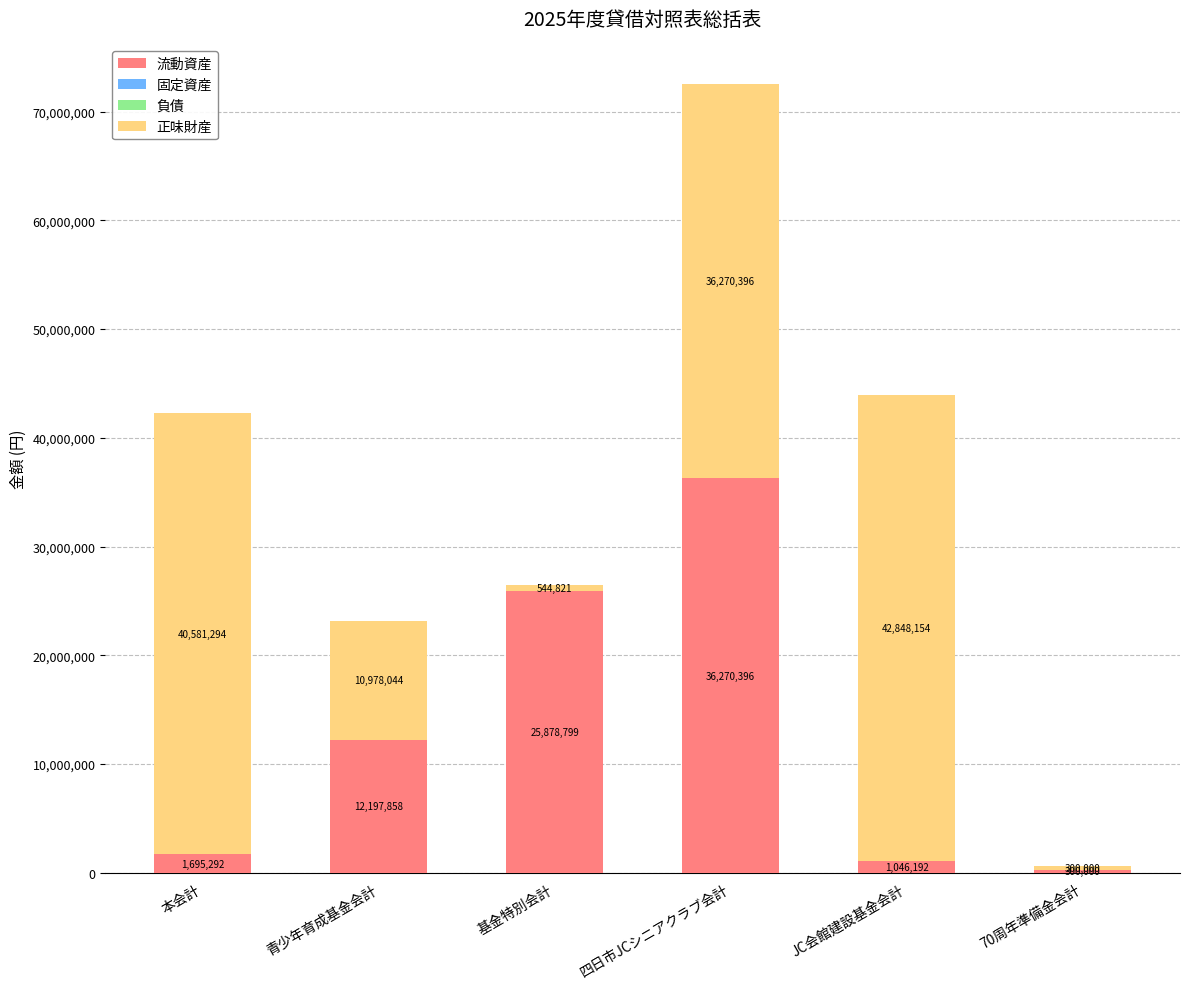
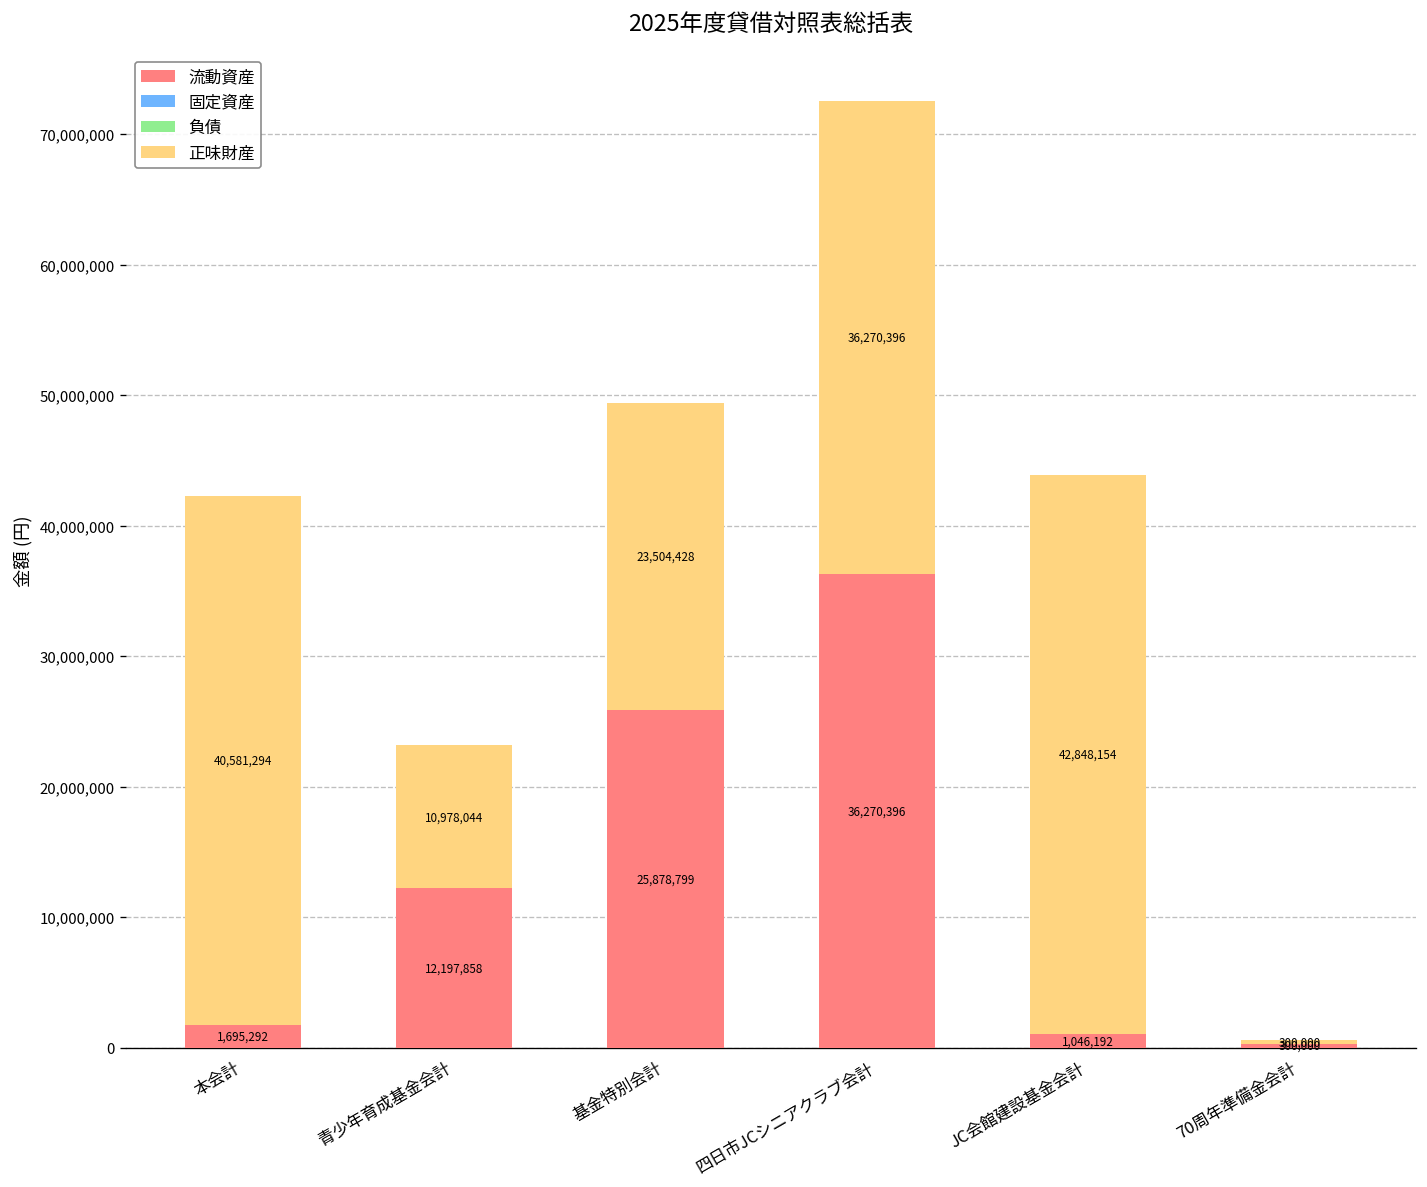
正味財産, 基金特別会計: 544,821 -> 23,504,428
